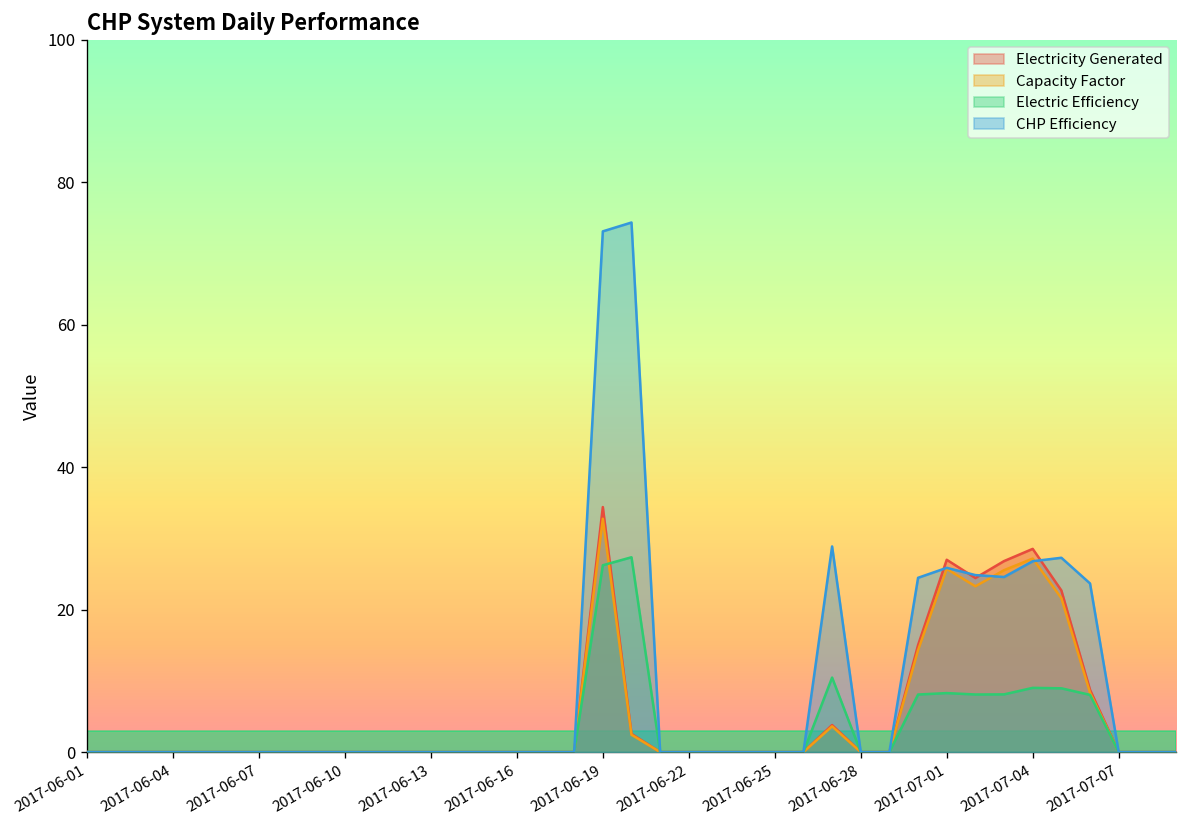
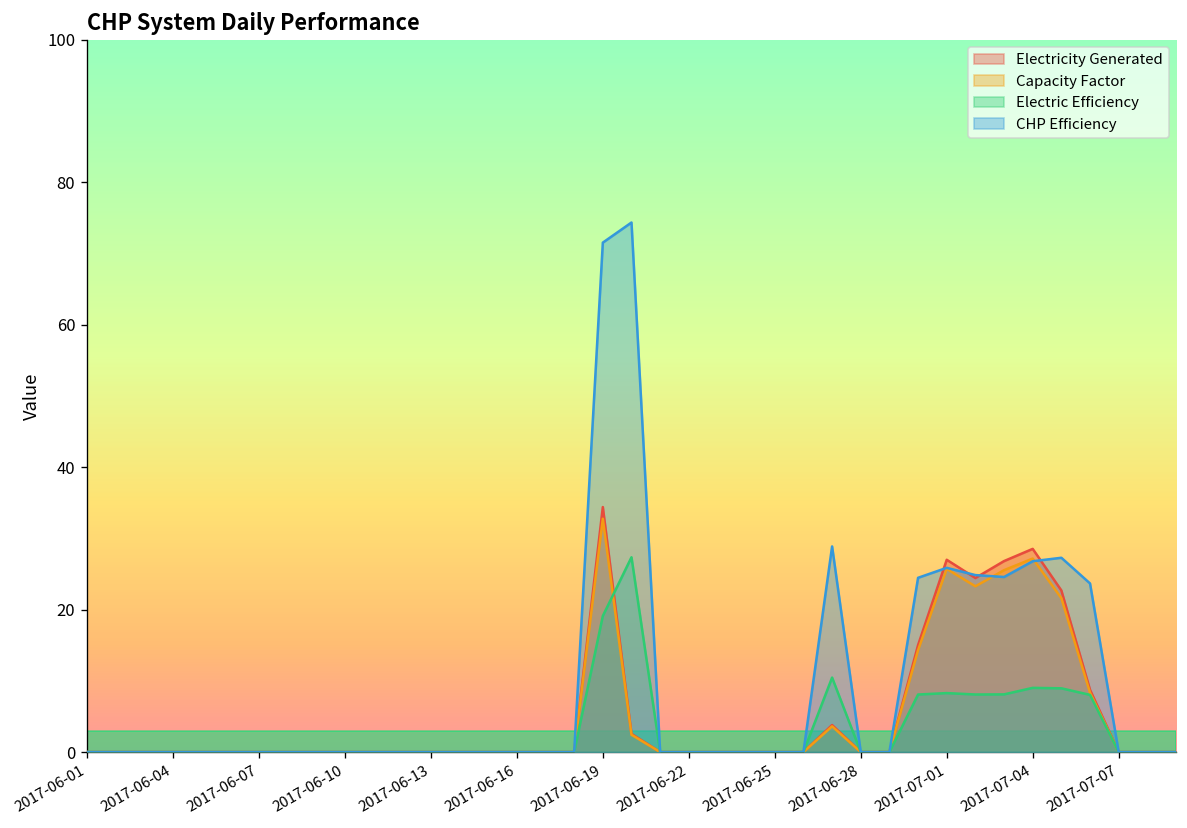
Electric Efficiency, 2017-06-19: 26 -> 19
CHP Efficiency, 2017-06-19: 73 -> 72
